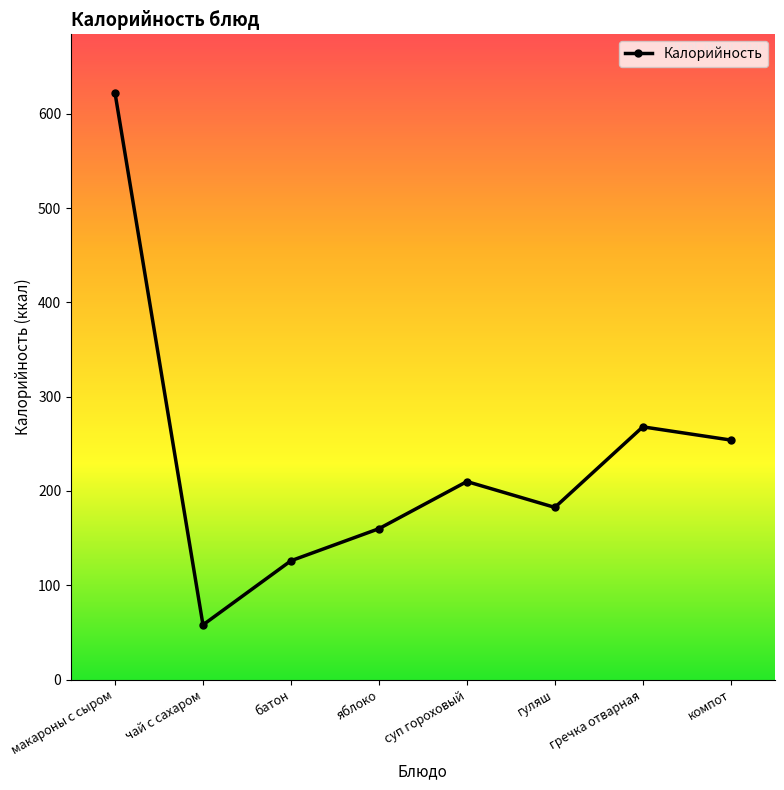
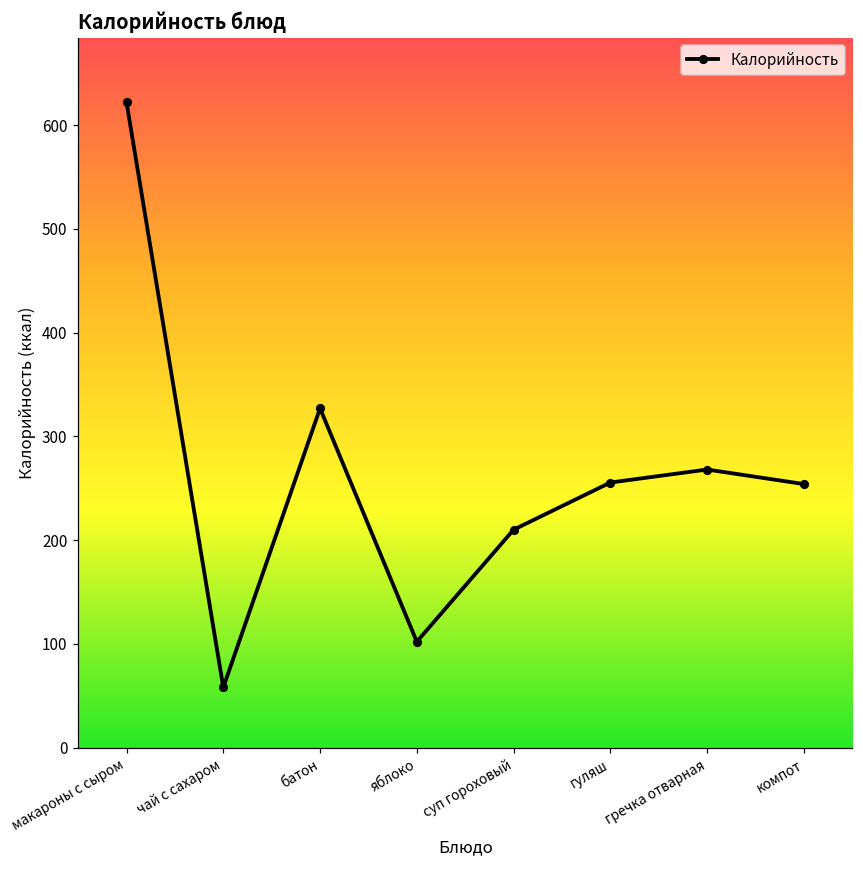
батон: 130 -> 330
яблоко: 160 -> 100
гуляш: 180 -> 260
